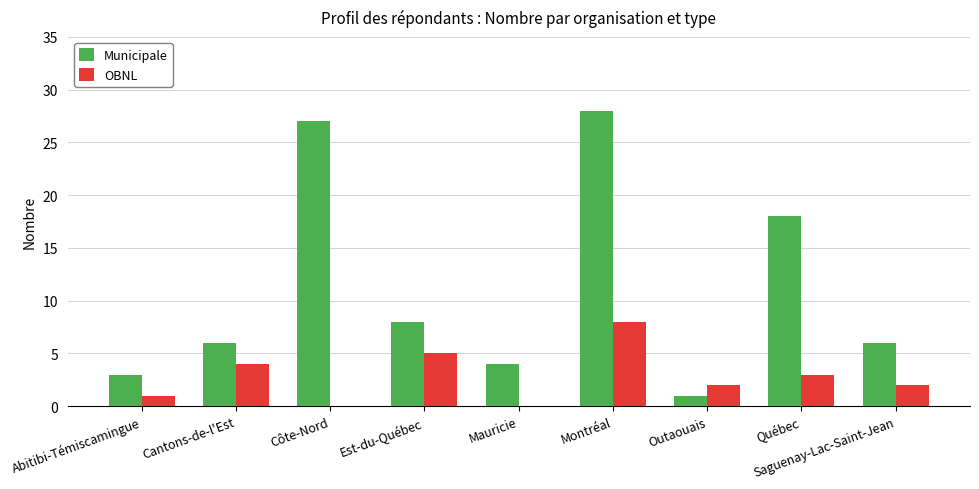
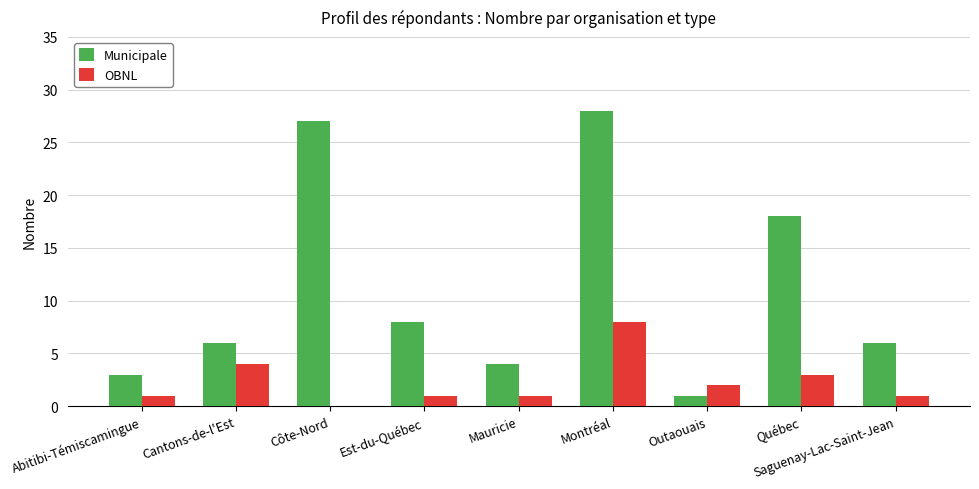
OBNL, Est-du-Québec: 5 -> 1
OBNL, Mauricie: 0 -> 1
OBNL, Saguenay-Lac-Saint-Jean: 2 -> 1
